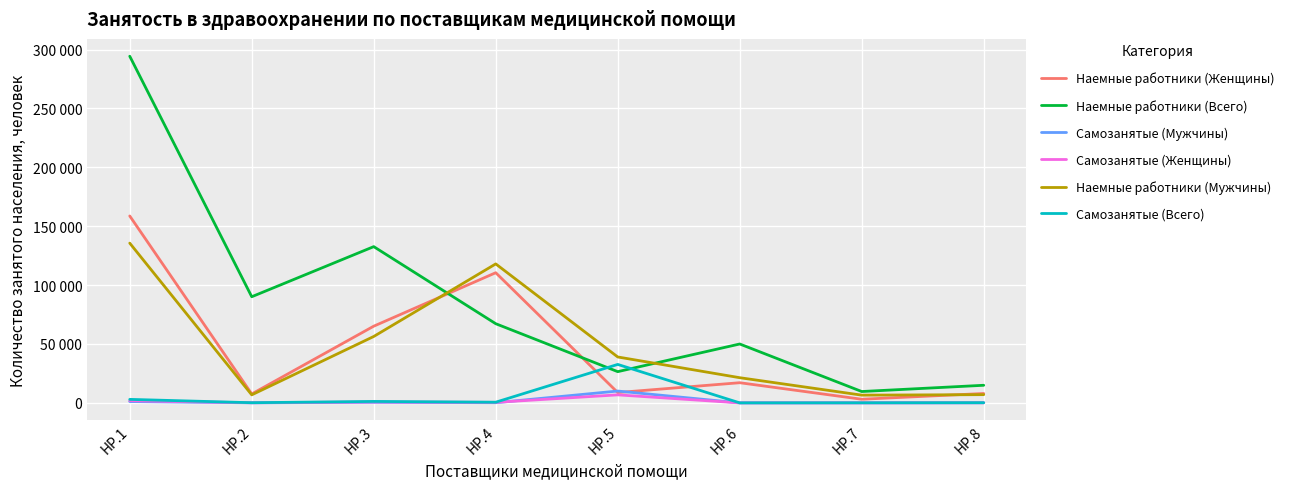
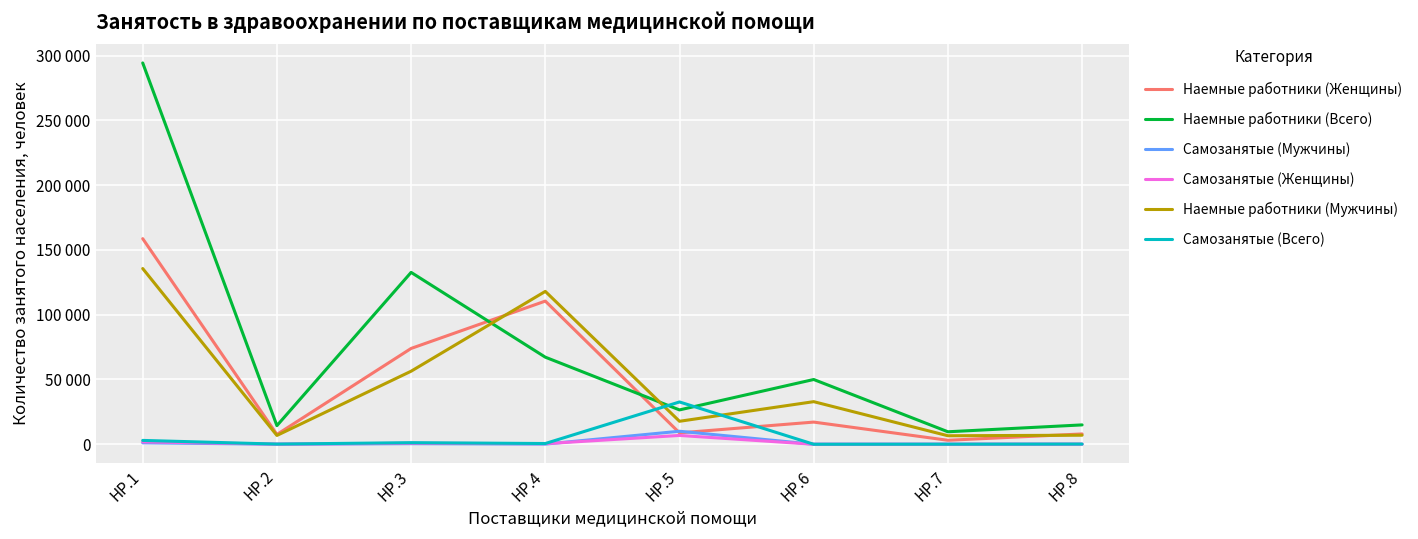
Наемные работники (Всего), HP.2: 90000 -> 14000
Наемные работники (Женщины), HP.3: 65000 -> 74000
Наемные работники (Мужчины), HP.5: 39000 -> 18000
Наемные работники (Мужчины), HP.6: 21000 -> 33000
